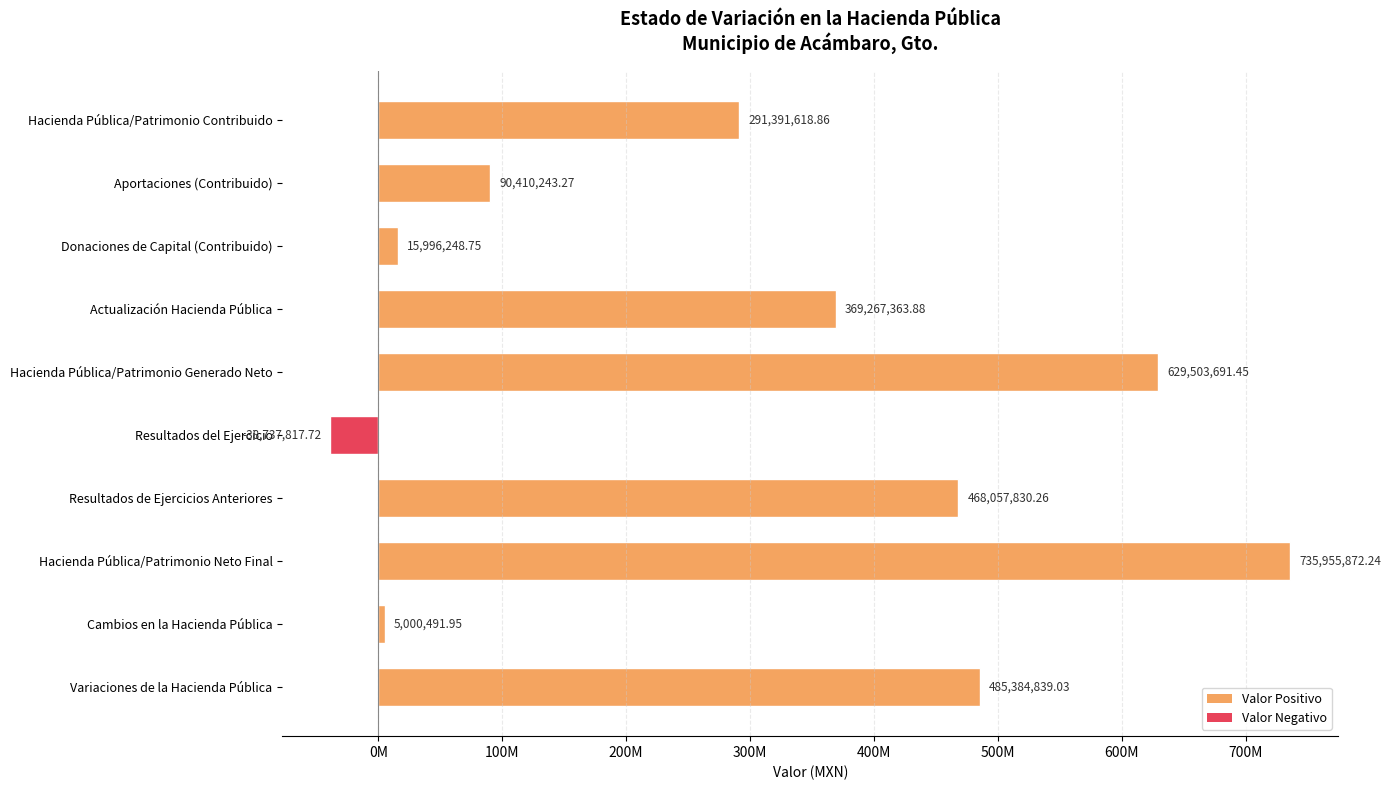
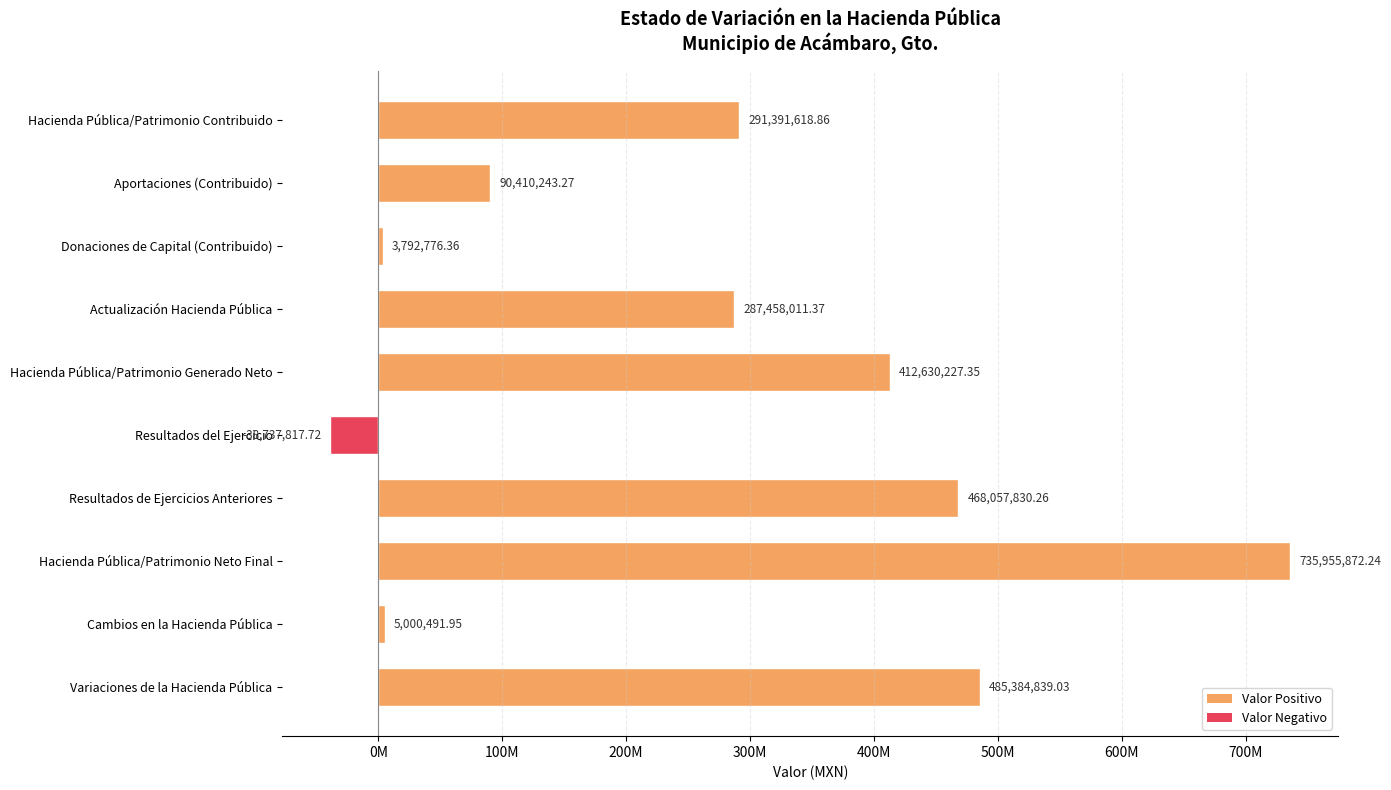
Donaciones de Capital (Contribuido): 15,996,248.75 -> 3,792,776.36
Actualización Hacienda Pública: 369,267,363.88 -> 287,458,011.37
Hacienda Pública/Patrimonio Generado Neto: 629,503,691.45 -> 412,630,227.35
